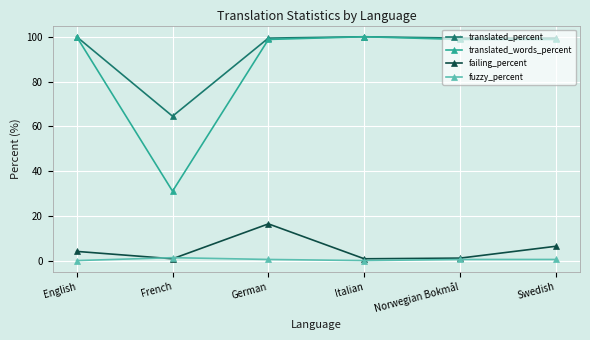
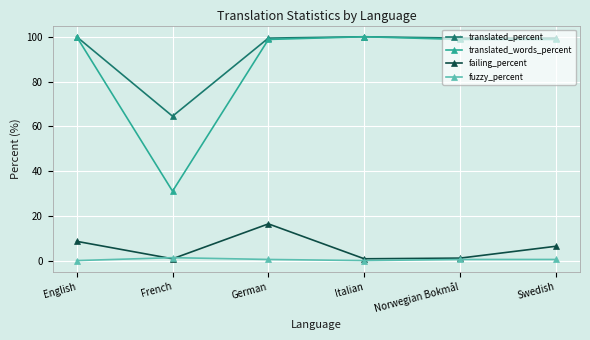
failing_percent, English: 4 -> 9
